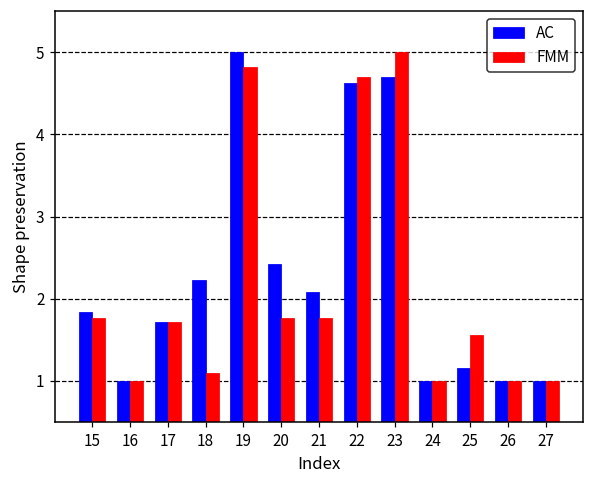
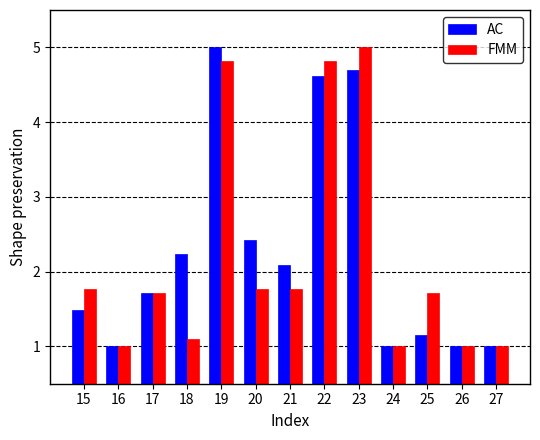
AC, 15: 1.8 -> 1.5
FMM, 22: 4.7 -> 4.8
FMM, 25: 1.6 -> 1.7
